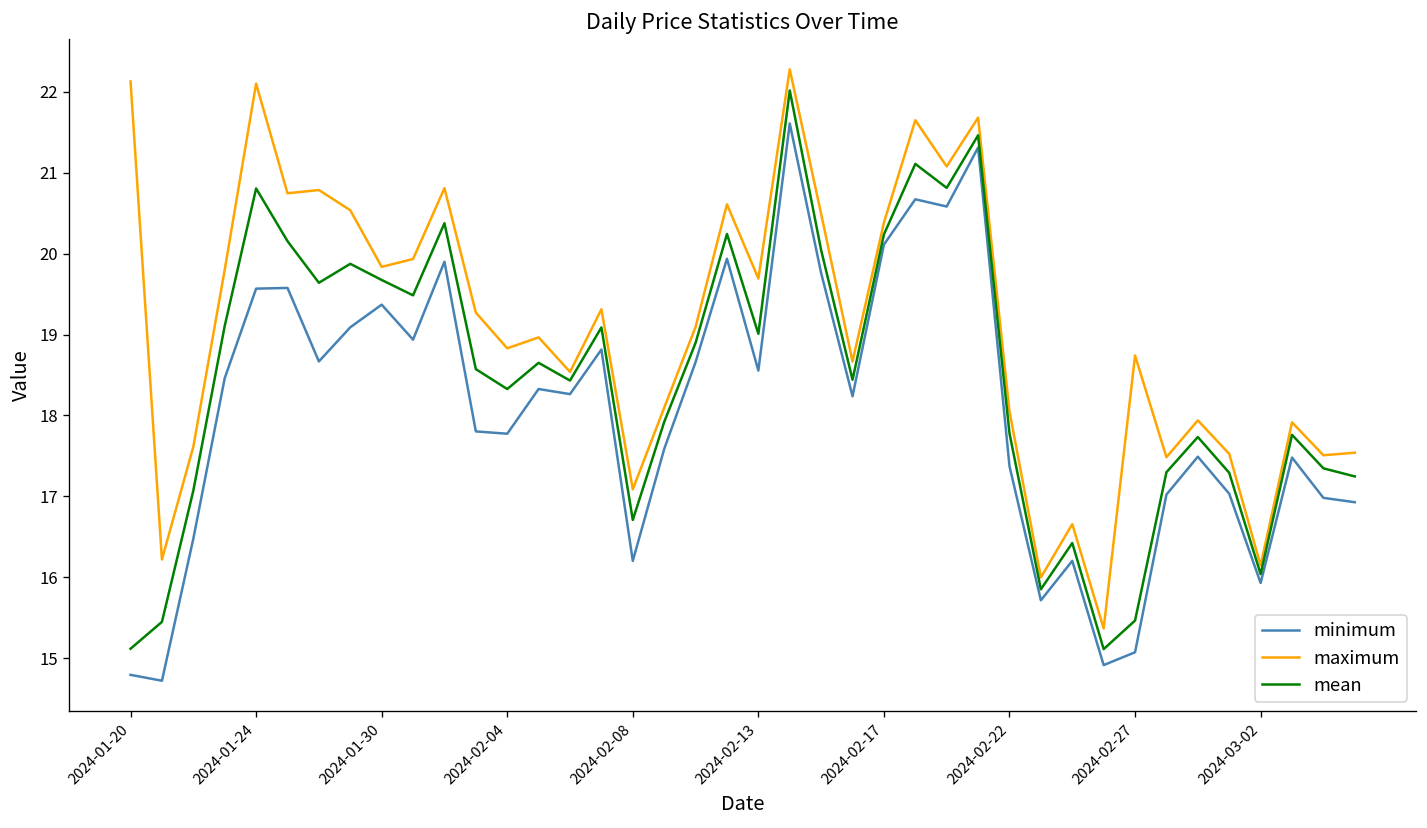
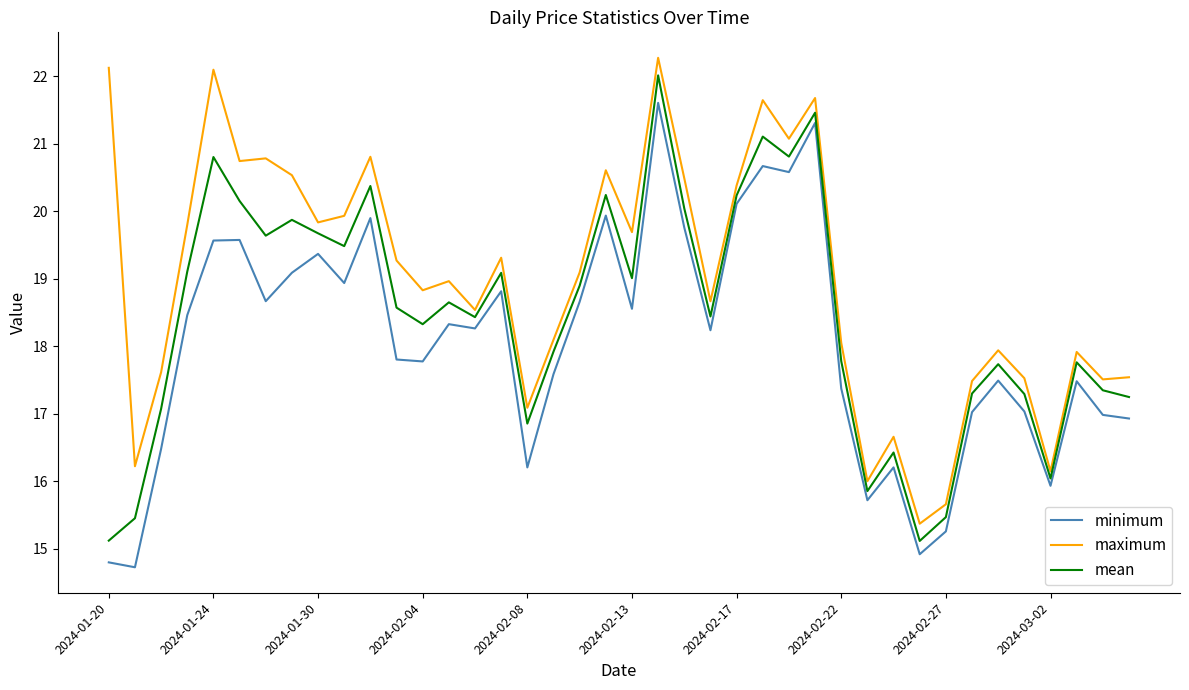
mean, 2024-02-08: 16.7 -> 16.9
minimum, 2024-02-27: 15.1 -> 15.3
maximum, 2024-02-27: 18.7 -> 15.7
